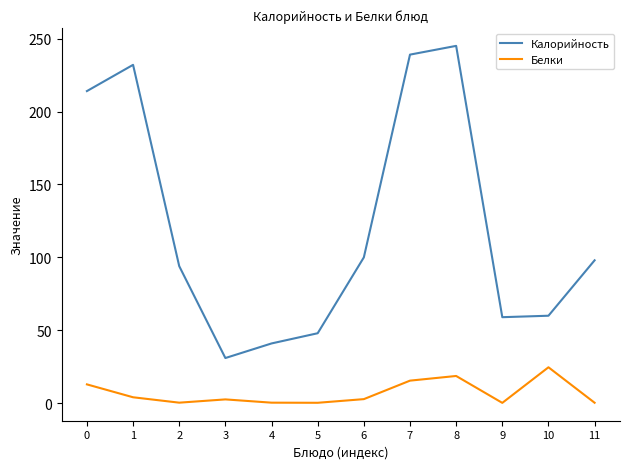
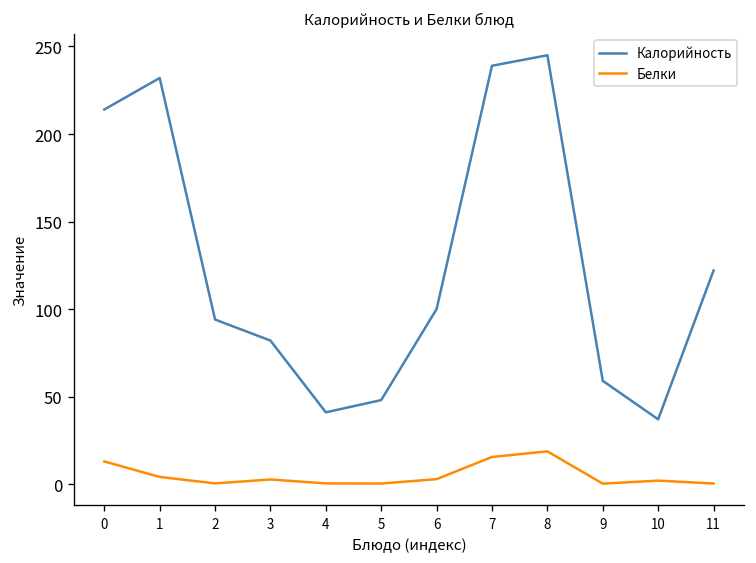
Калорийность, 3: 31 -> 82
Калорийность, 10: 60 -> 37
Белки, 10: 25 -> 2
Калорийность, 11: 98 -> 122
